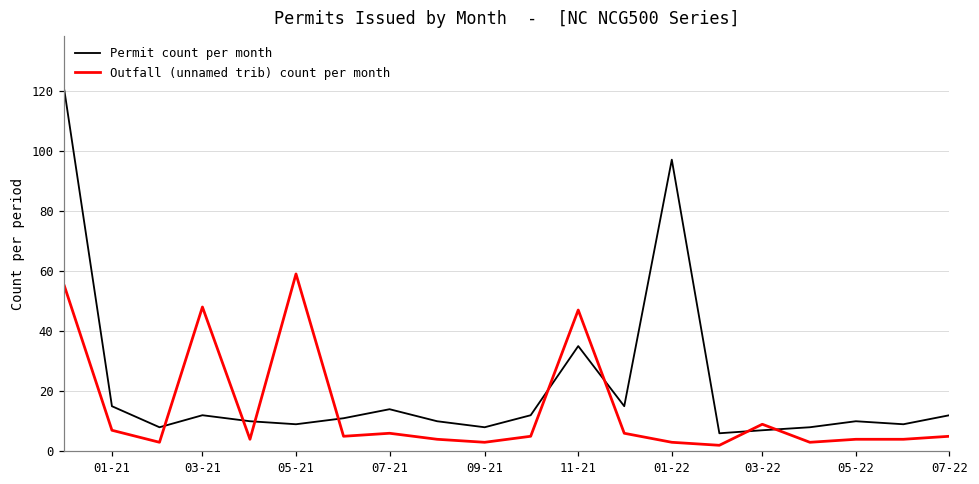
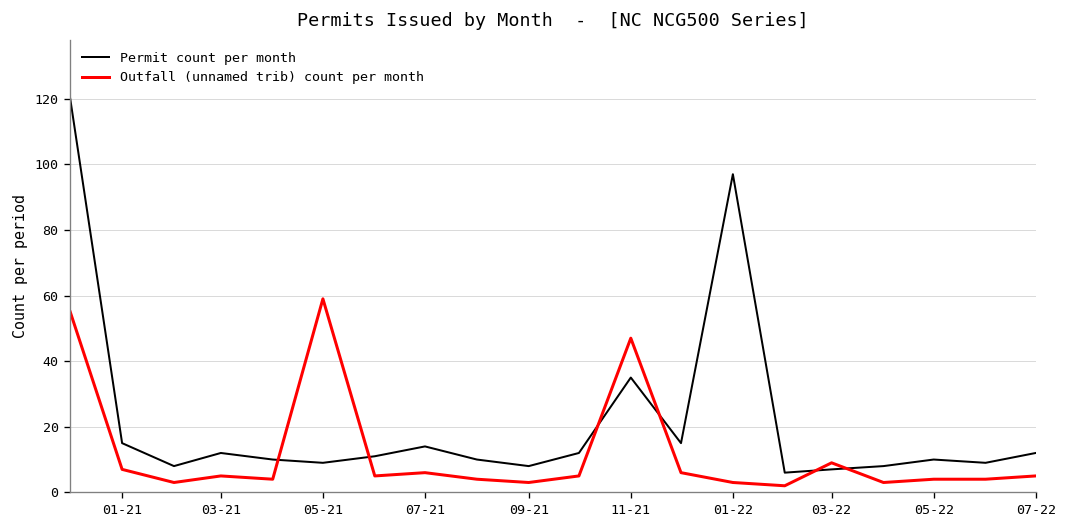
Outfall (unnamed trib) count per month, 03-21: 48 -> 5
